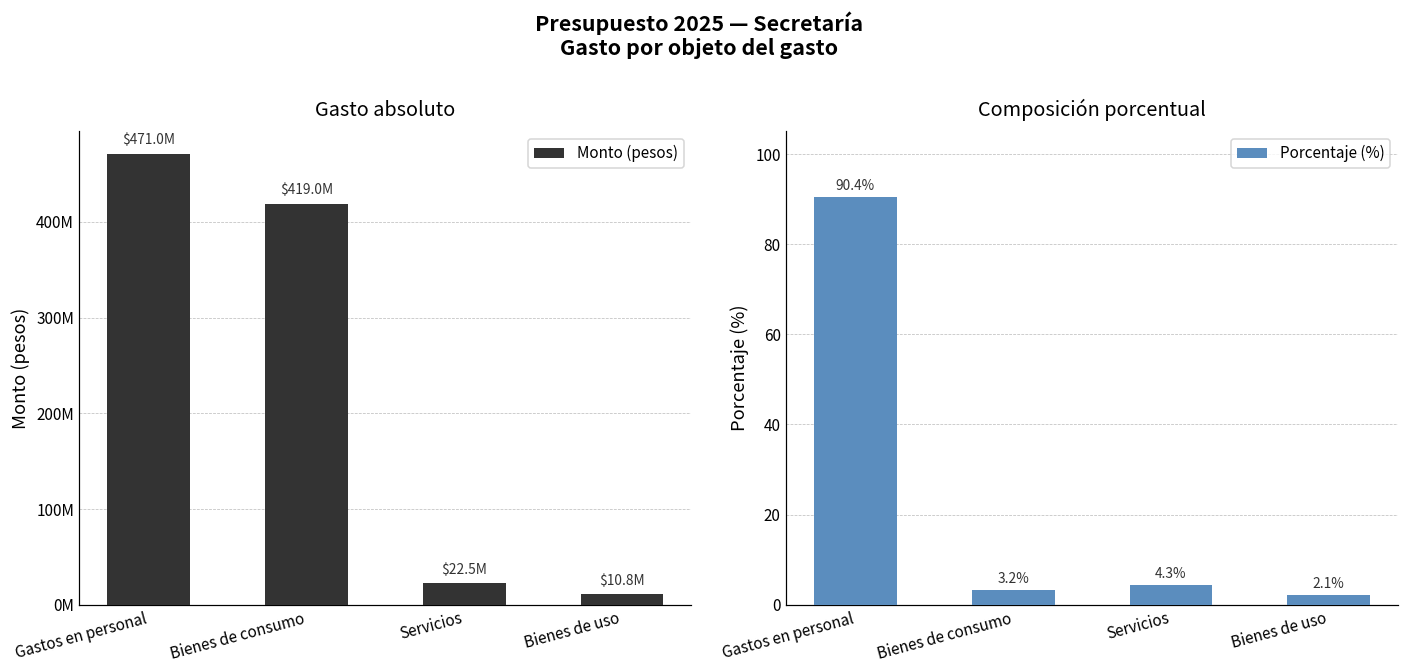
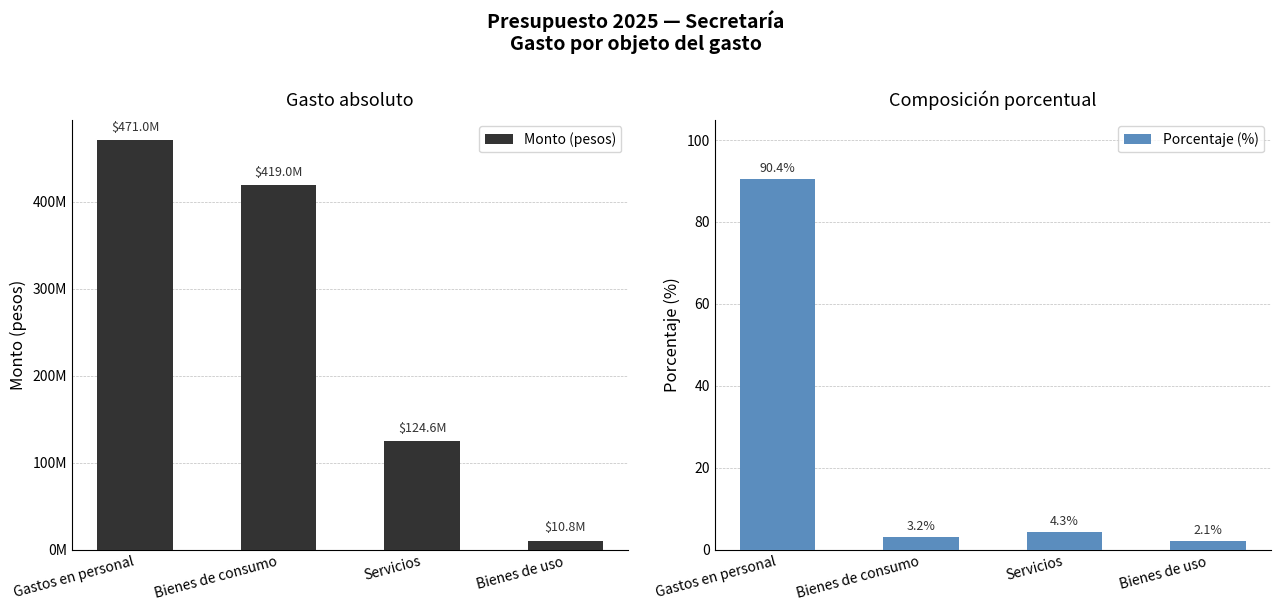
Gasto absoluto, Servicios: $22.5M -> $124.6M
